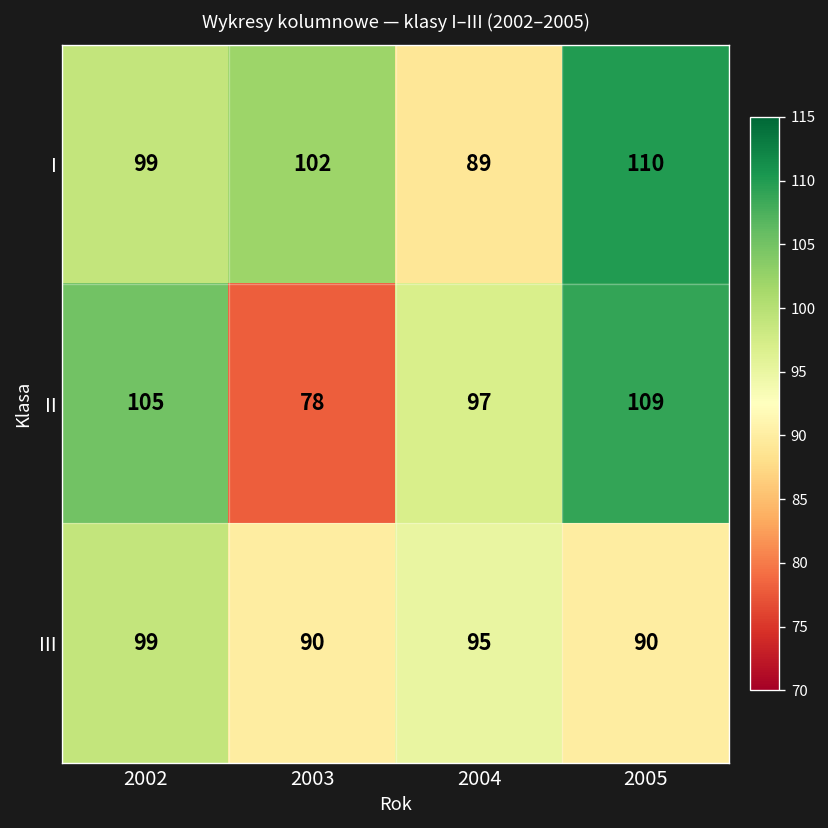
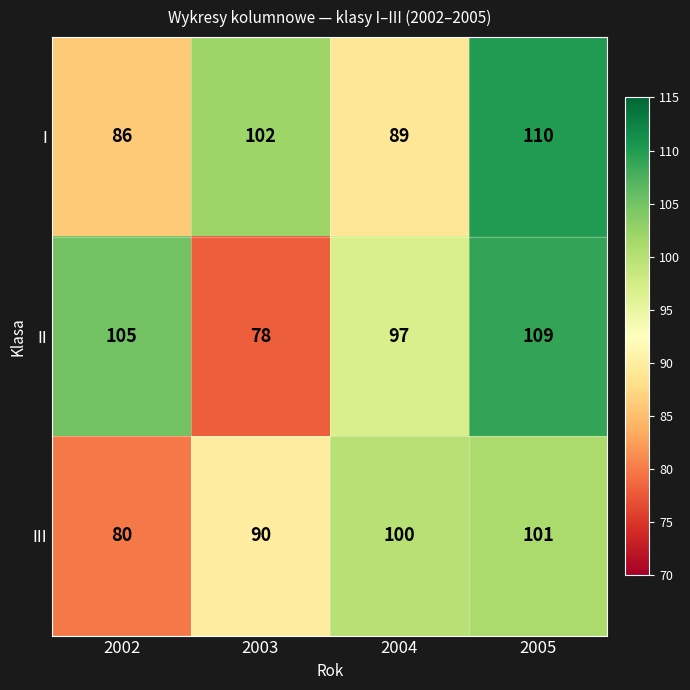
I, 2002: 99 -> 86
III, 2002: 99 -> 80
III, 2004: 95 -> 100
III, 2005: 90 -> 101
